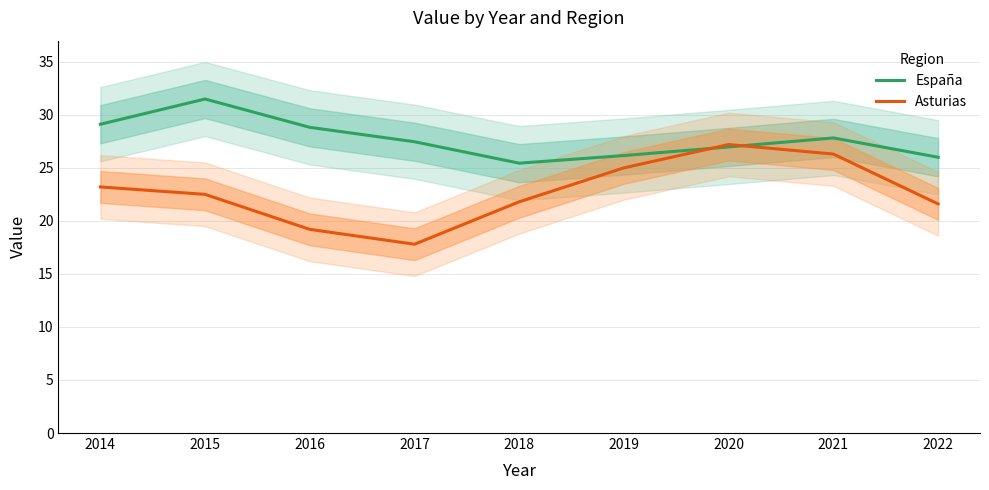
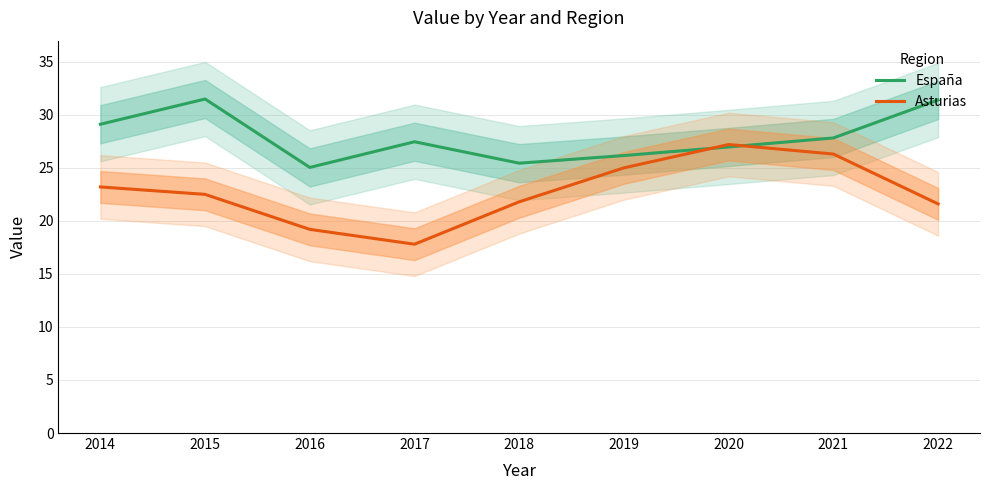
España, 2016: 28.8 -> 25.0
España, 2022: 26.0 -> 31.4
